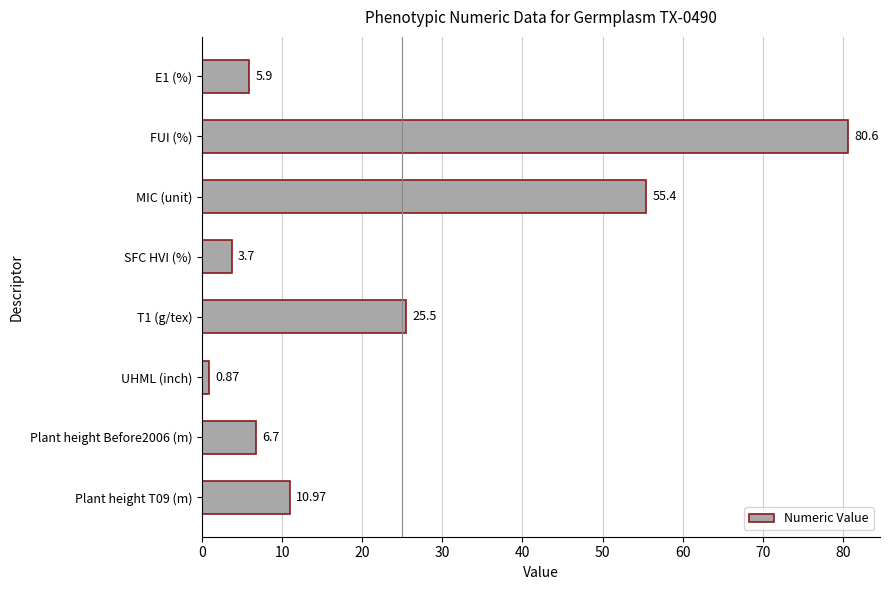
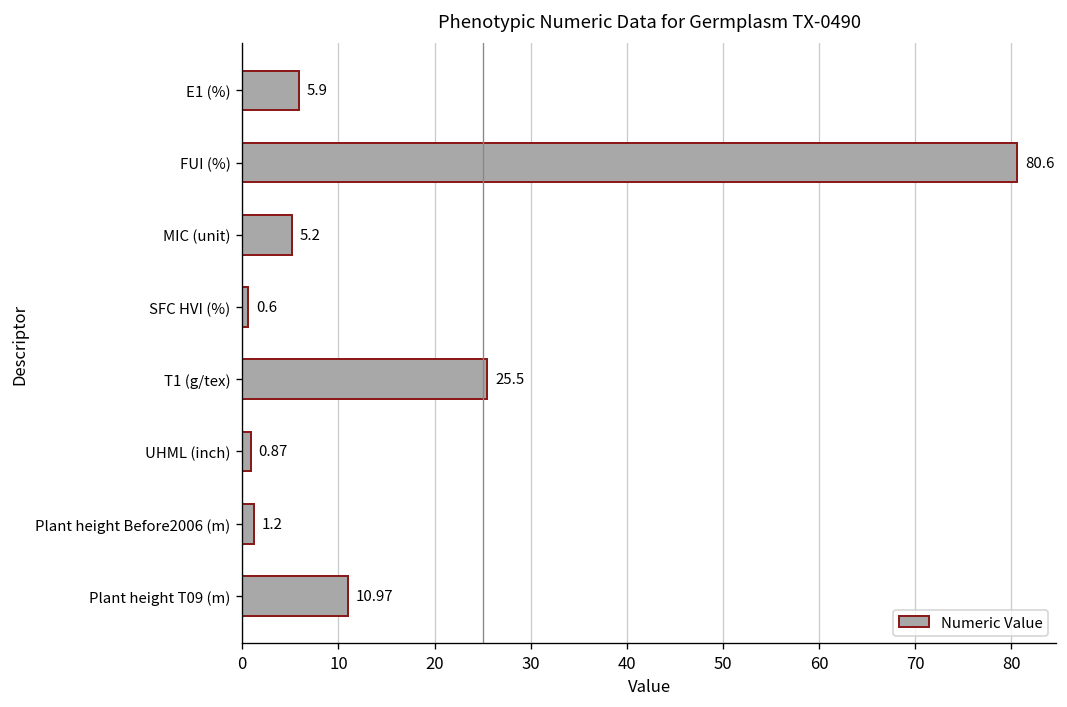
MIC (unit): 55.4 -> 5.2
SFC HVI (%): 3.7 -> 0.6
Plant height Before2006 (m): 6.7 -> 1.2
